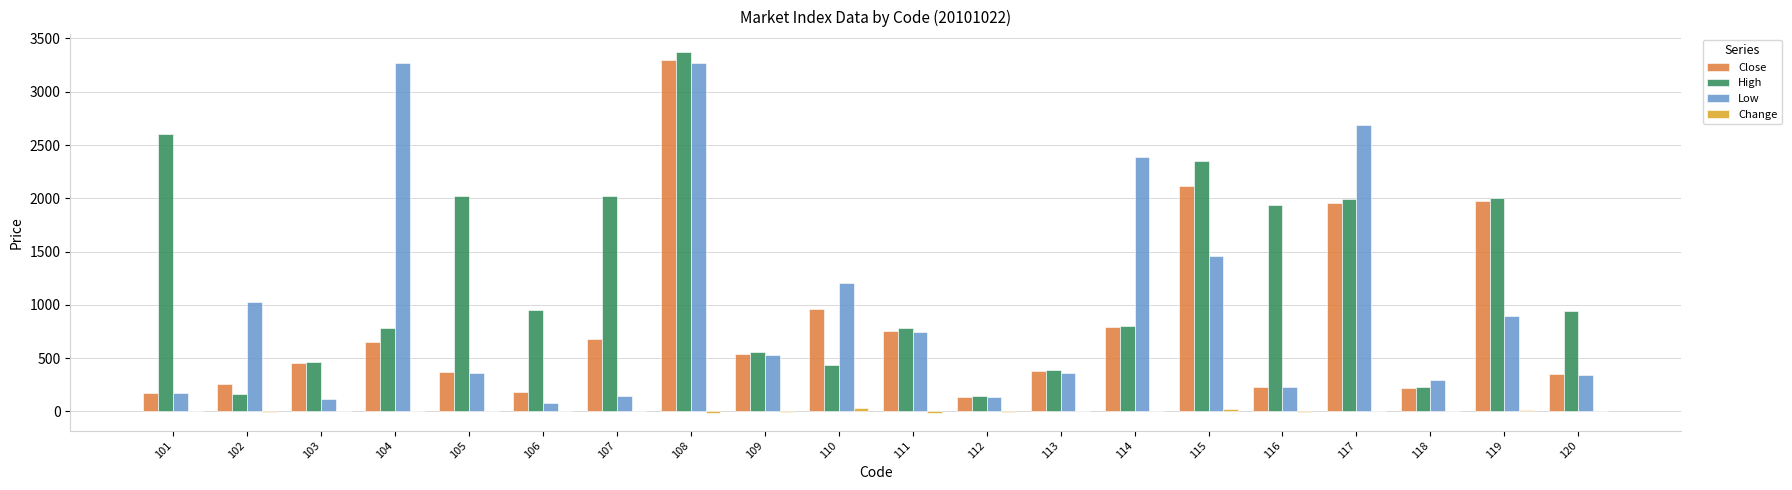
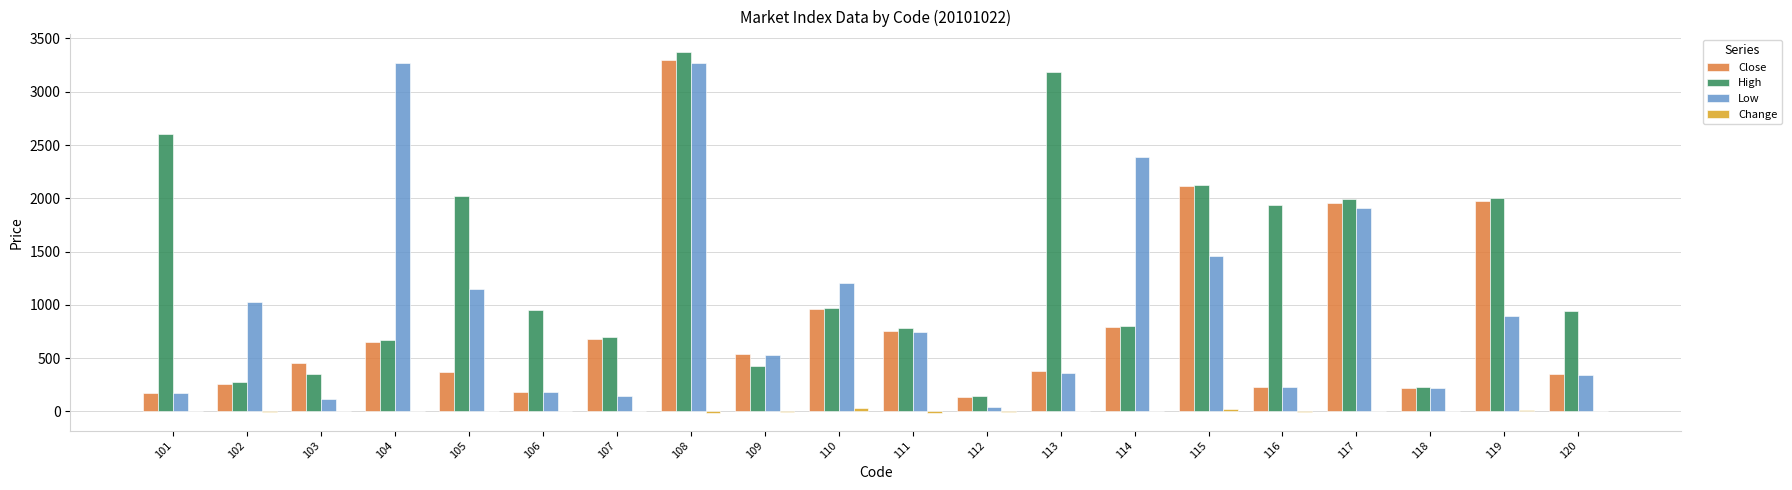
High, 102: 170 -> 270
High, 103: 470 -> 350
High, 104: 780 -> 670
Low, 105: 360 -> 1150
Low, 106: 80 -> 180
High, 107: 2020 -> 700
High, 109: 560 -> 420
High, 110: 440 -> 970
Low, 112: 140 -> 40
High, 113: 390 -> 3180
High, 115: 2350 -> 2120
Low, 117: 2690 -> 1910
Low, 118: 290 -> 220
